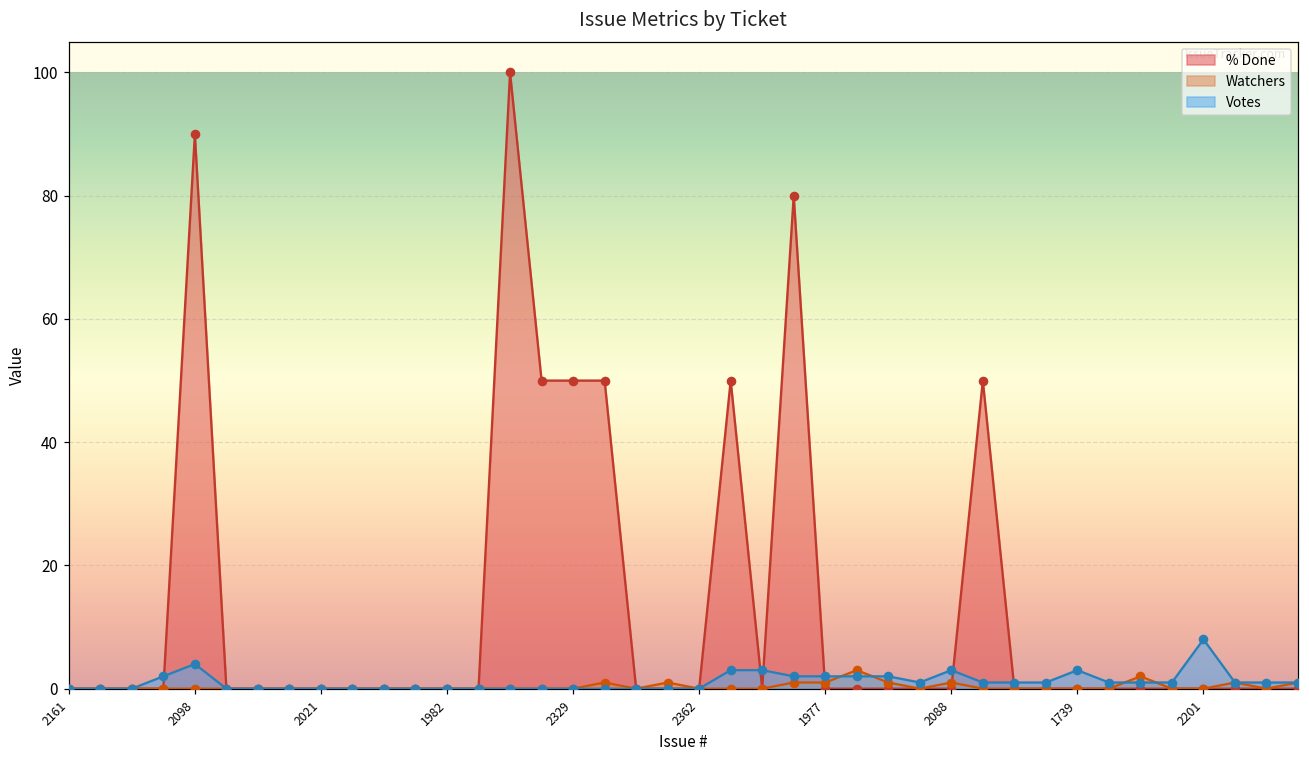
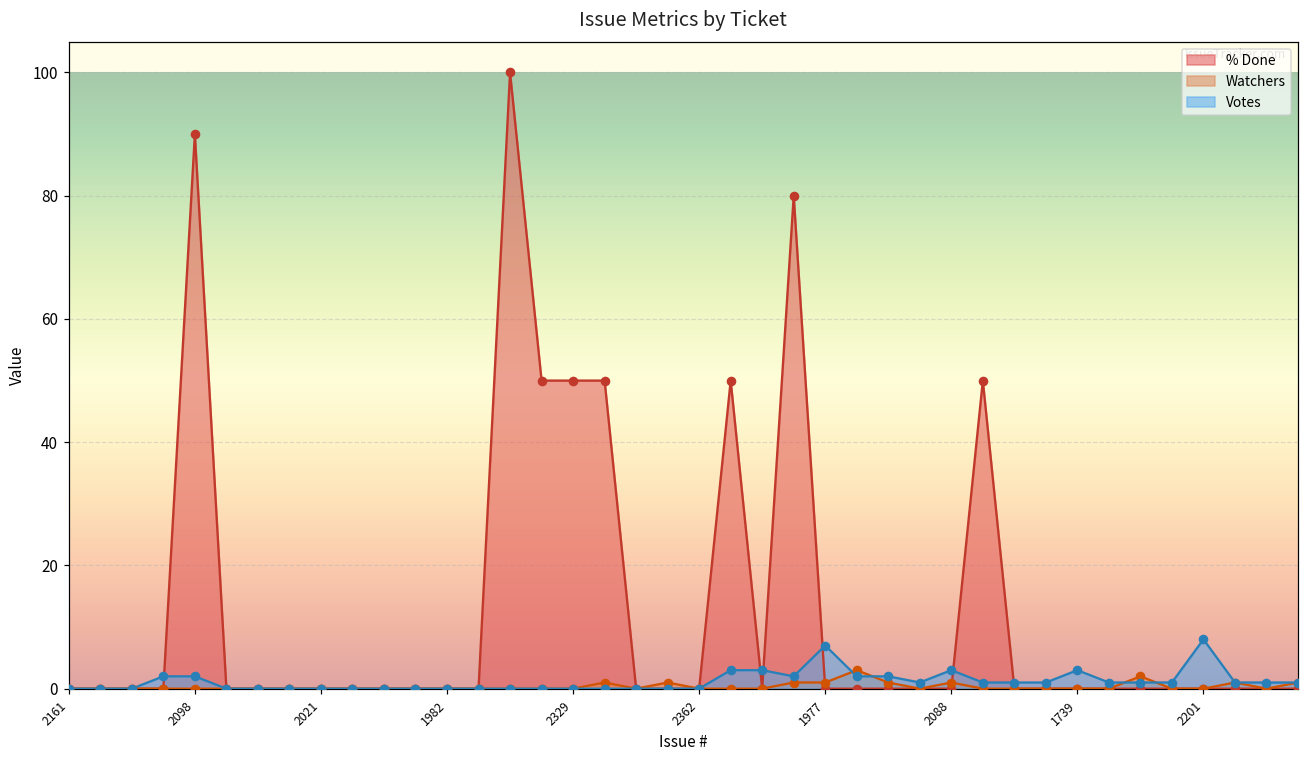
Votes, 2098: 4 -> 2
Votes, 1977: 2 -> 7
